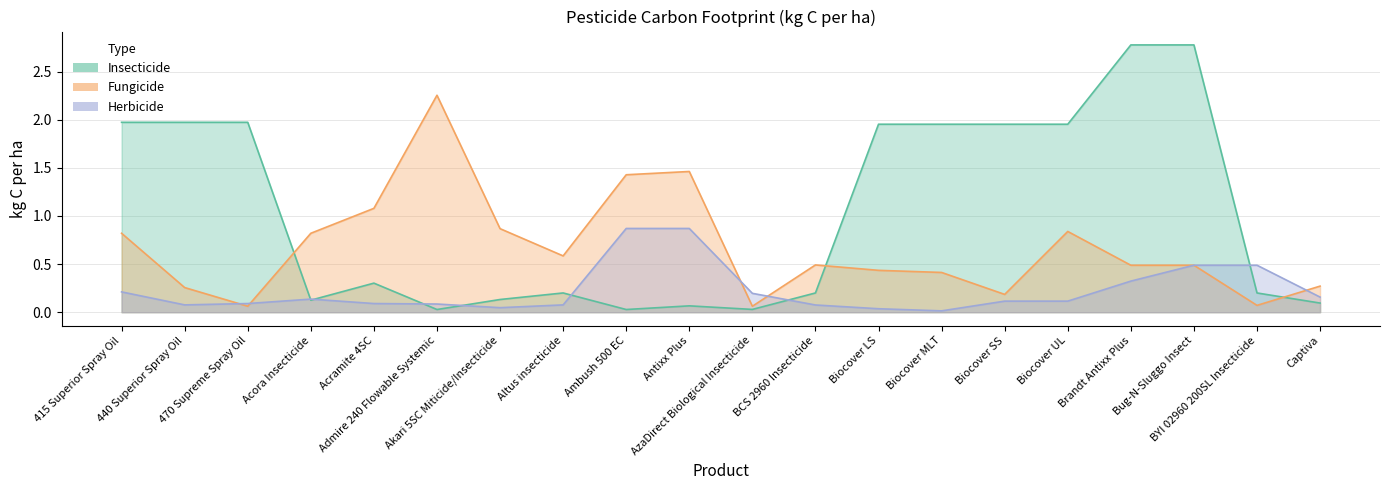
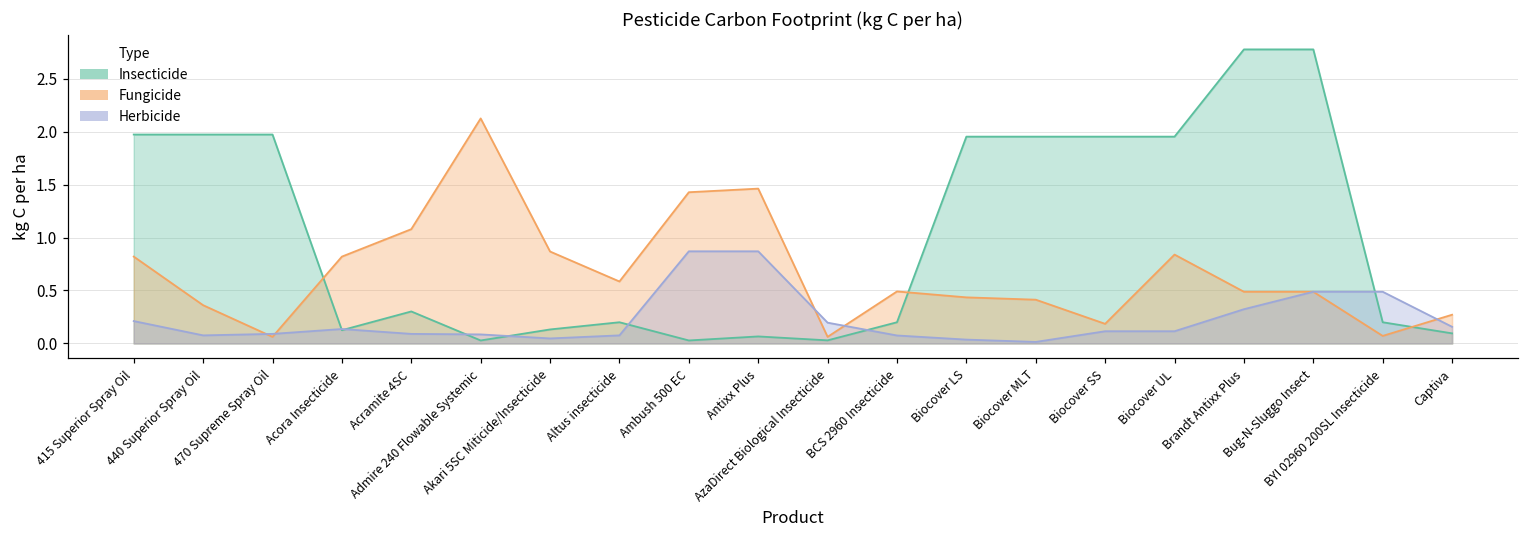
Fungicide, 440 Superior Spray Oil: 0.3 -> 0.4
Fungicide, Admire 240 Flowable Systemic: 2.3 -> 2.1
